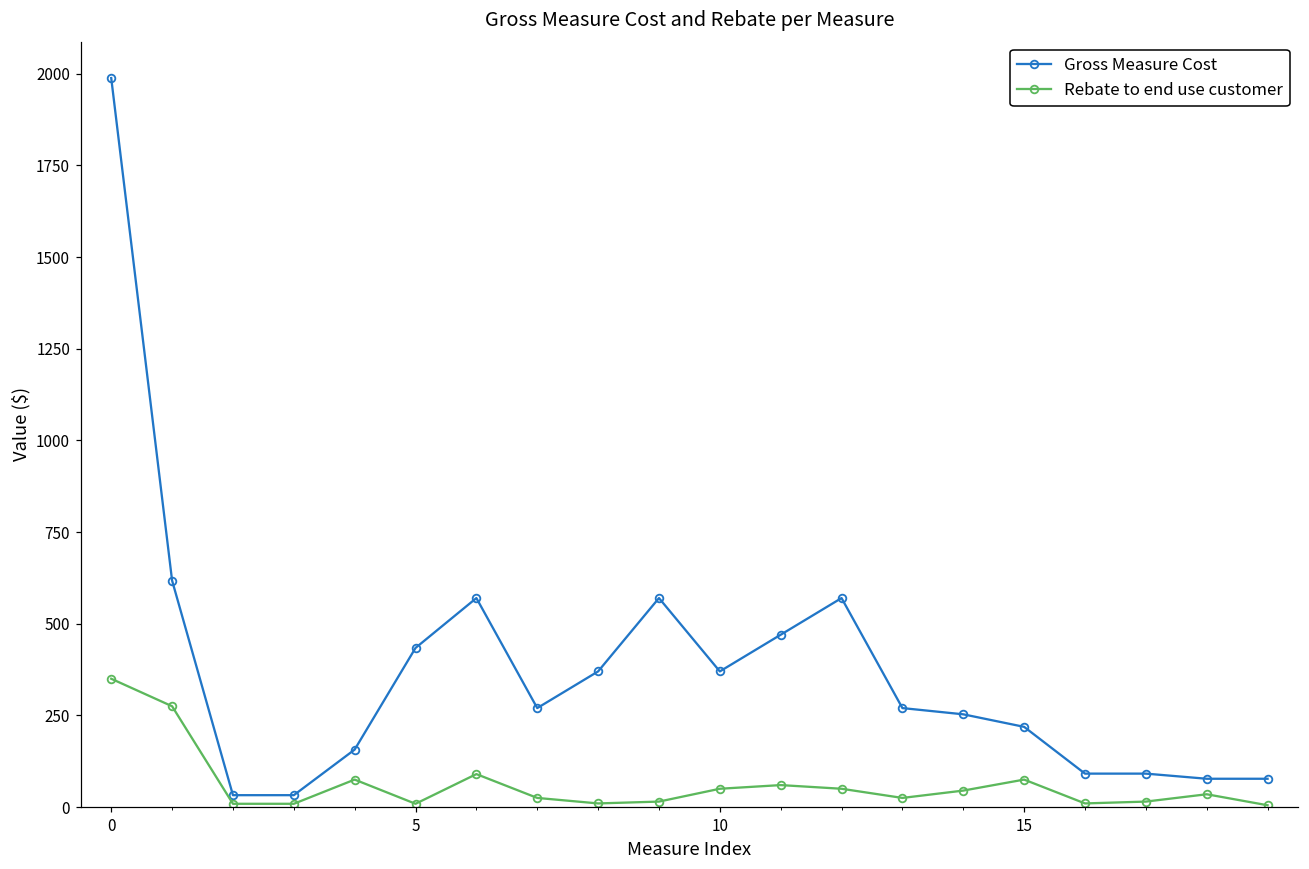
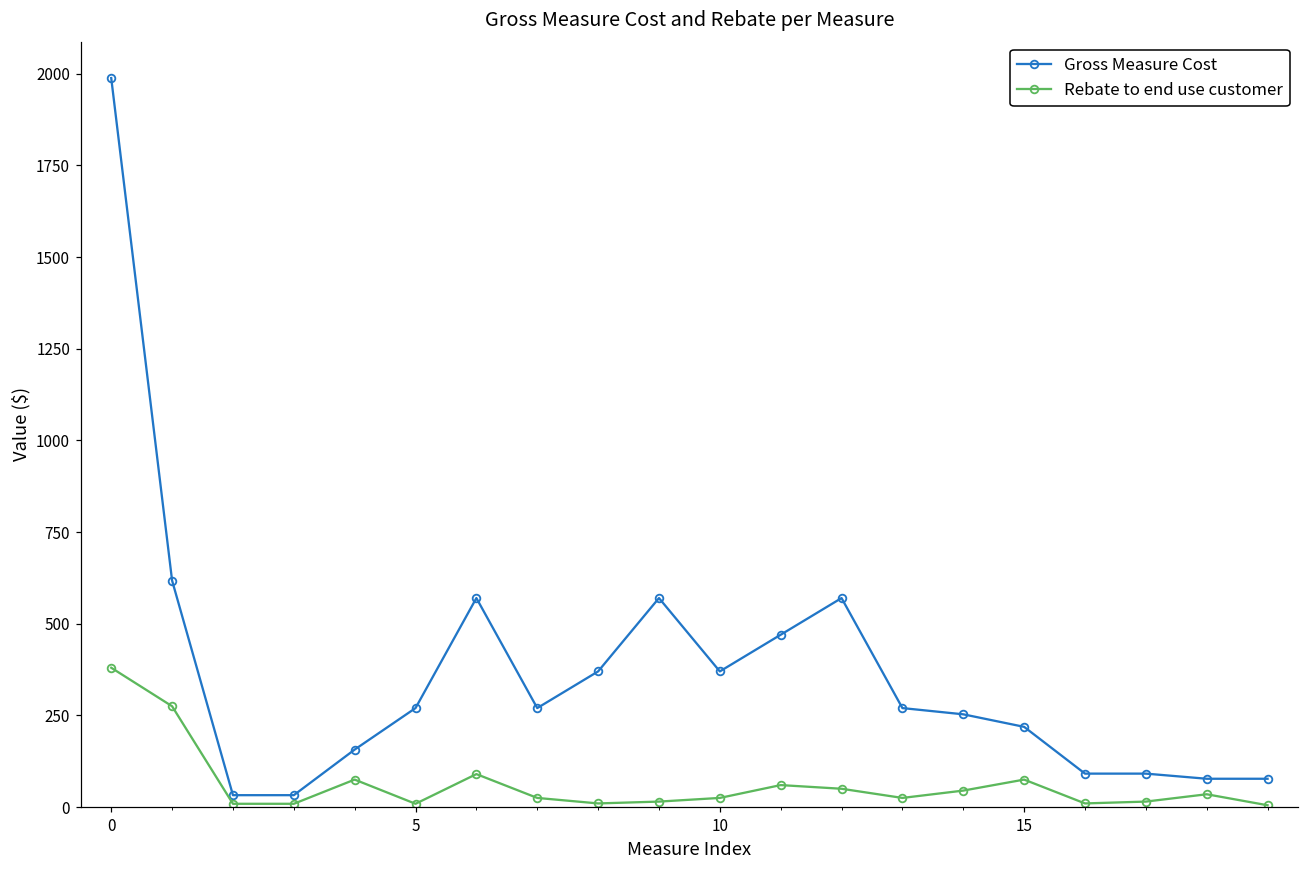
Rebate to end use customer, 0: 350 -> 380
Gross Measure Cost, 5: 430 -> 270
Rebate to end use customer, 10: 50 -> 30
